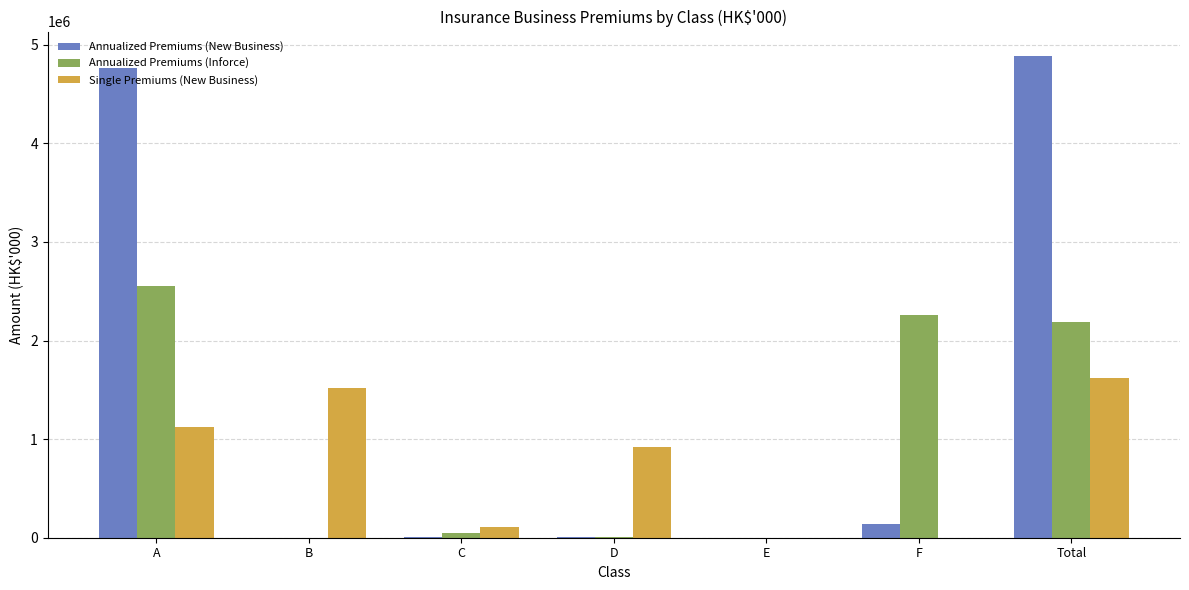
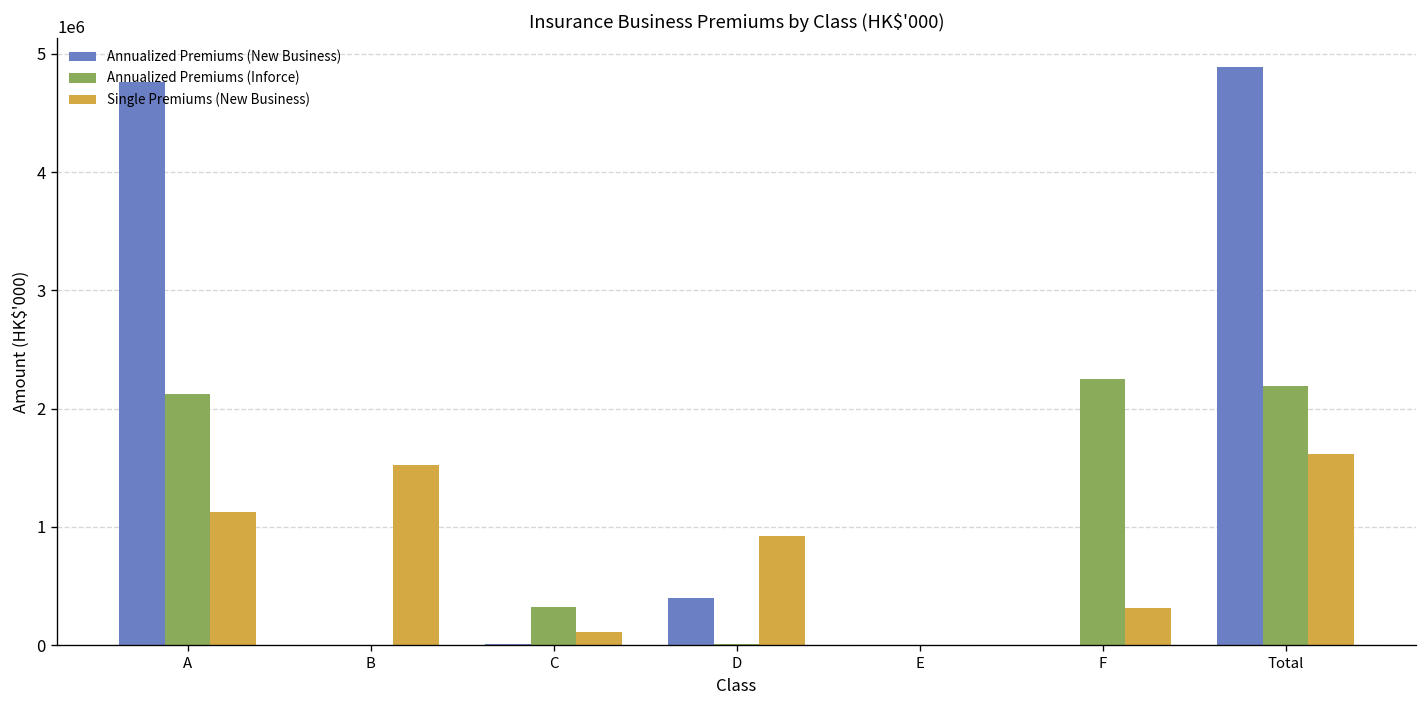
Annualized Premiums (Inforce), A: 2600000 -> 2100000
Annualized Premiums (Inforce), C: 100000 -> 300000
Annualized Premiums (New Business), D: 0 -> 400000
Annualized Premiums (New Business), F: 100000 -> 0
Single Premiums (New Business), F: 0 -> 300000
